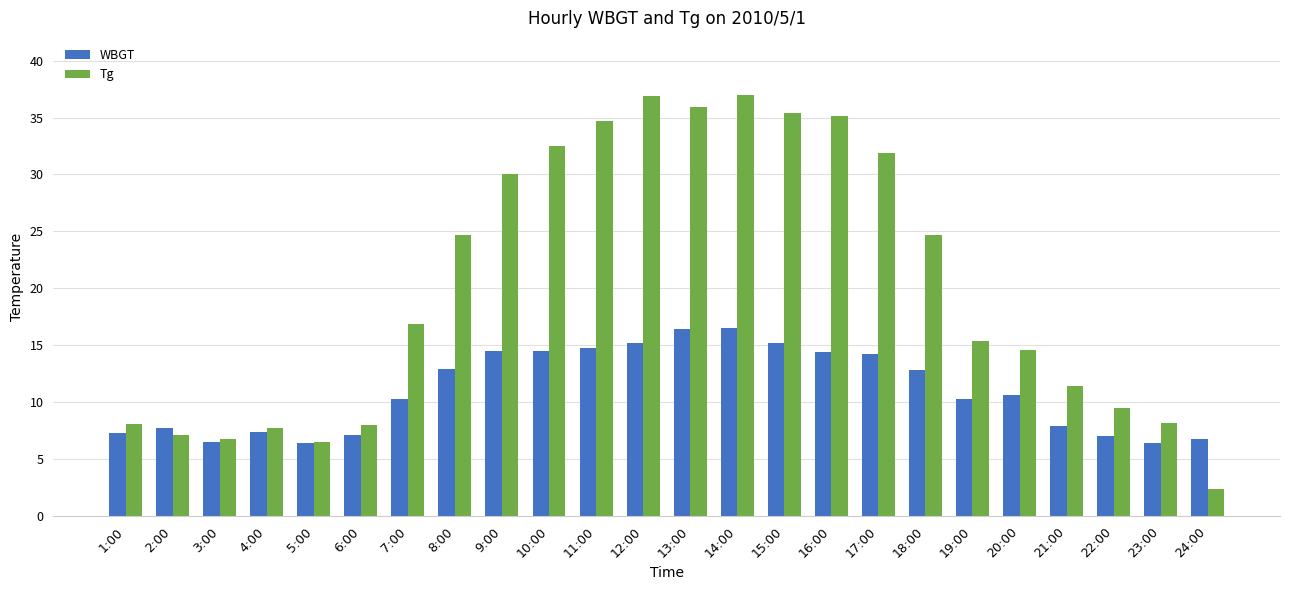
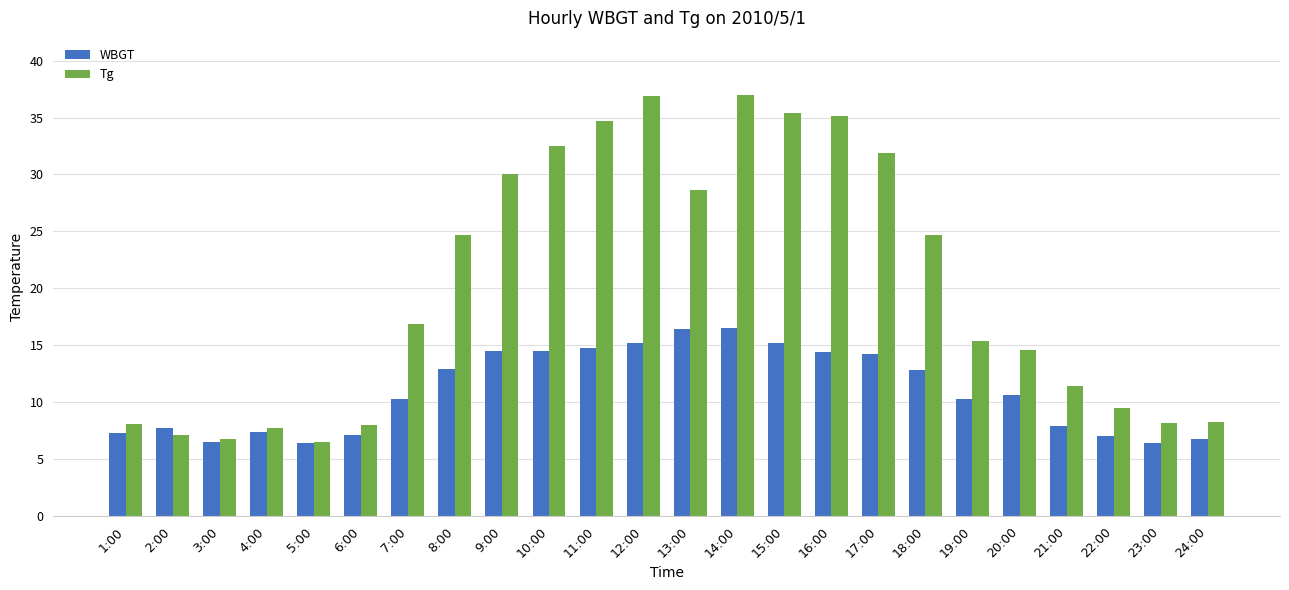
Tg, 13:00: 35.9 -> 28.6
Tg, 24:00: 2.4 -> 8.3
